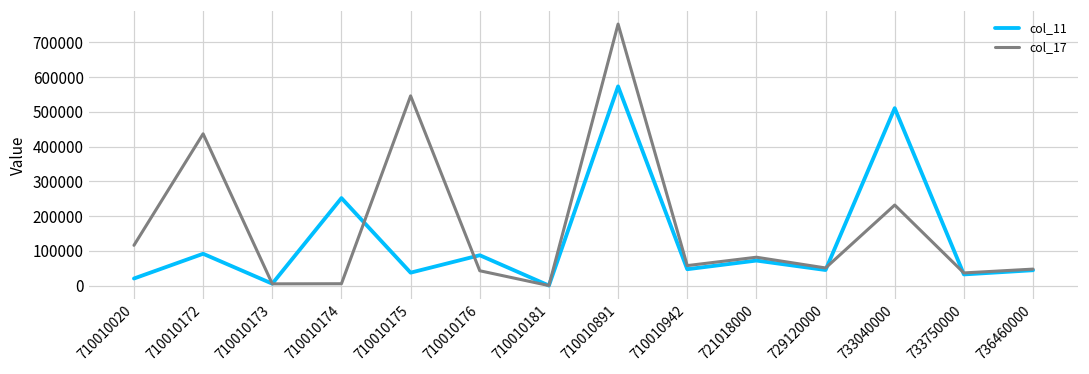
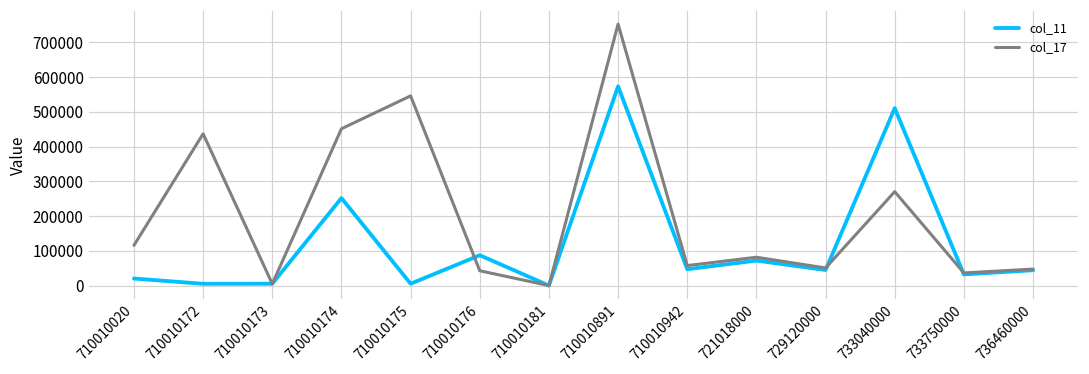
col_11, 710010172: 90000 -> 10000
col_17, 710010174: 10000 -> 450000
col_11, 710010175: 40000 -> 10000
col_17, 733040000: 230000 -> 270000
